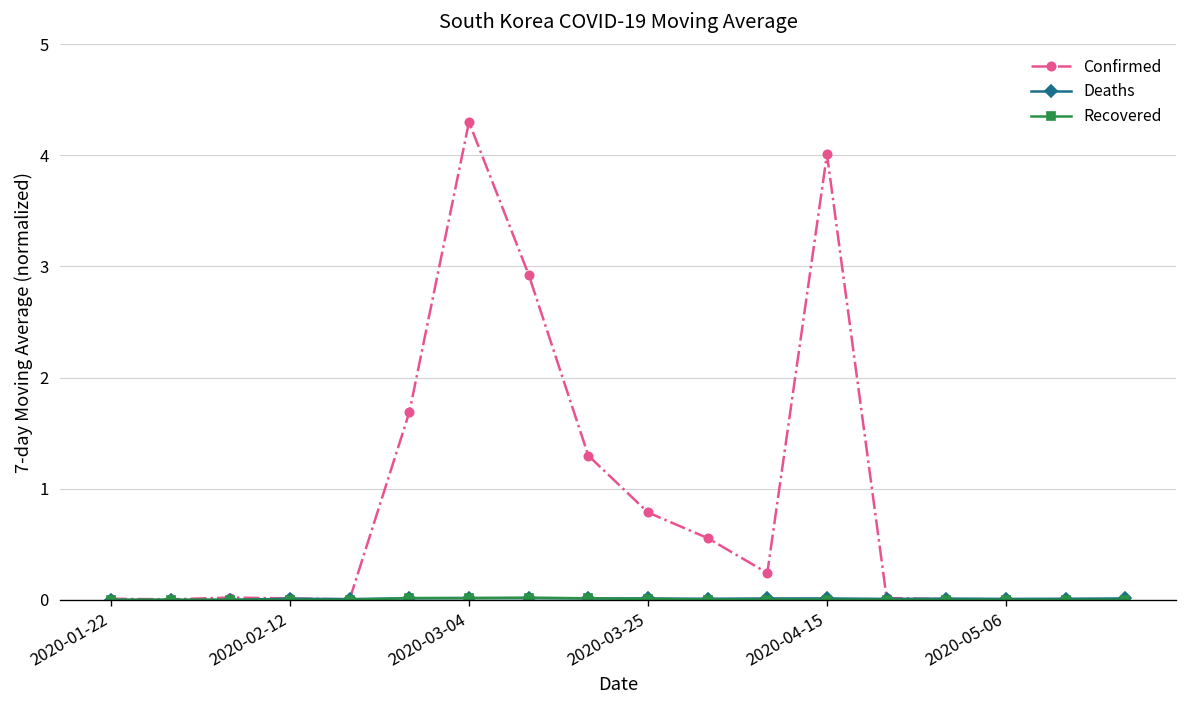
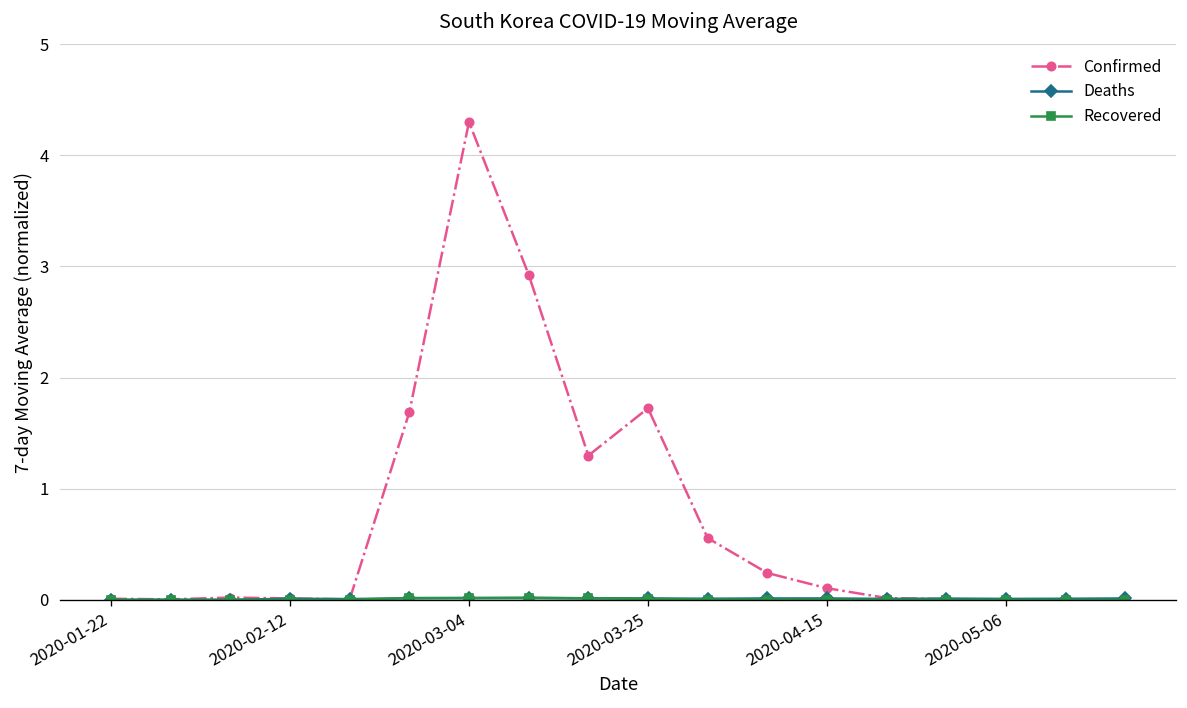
Confirmed, 2020-03-25: 0.8 -> 1.7
Confirmed, 2020-04-15: 4.0 -> 0.1
